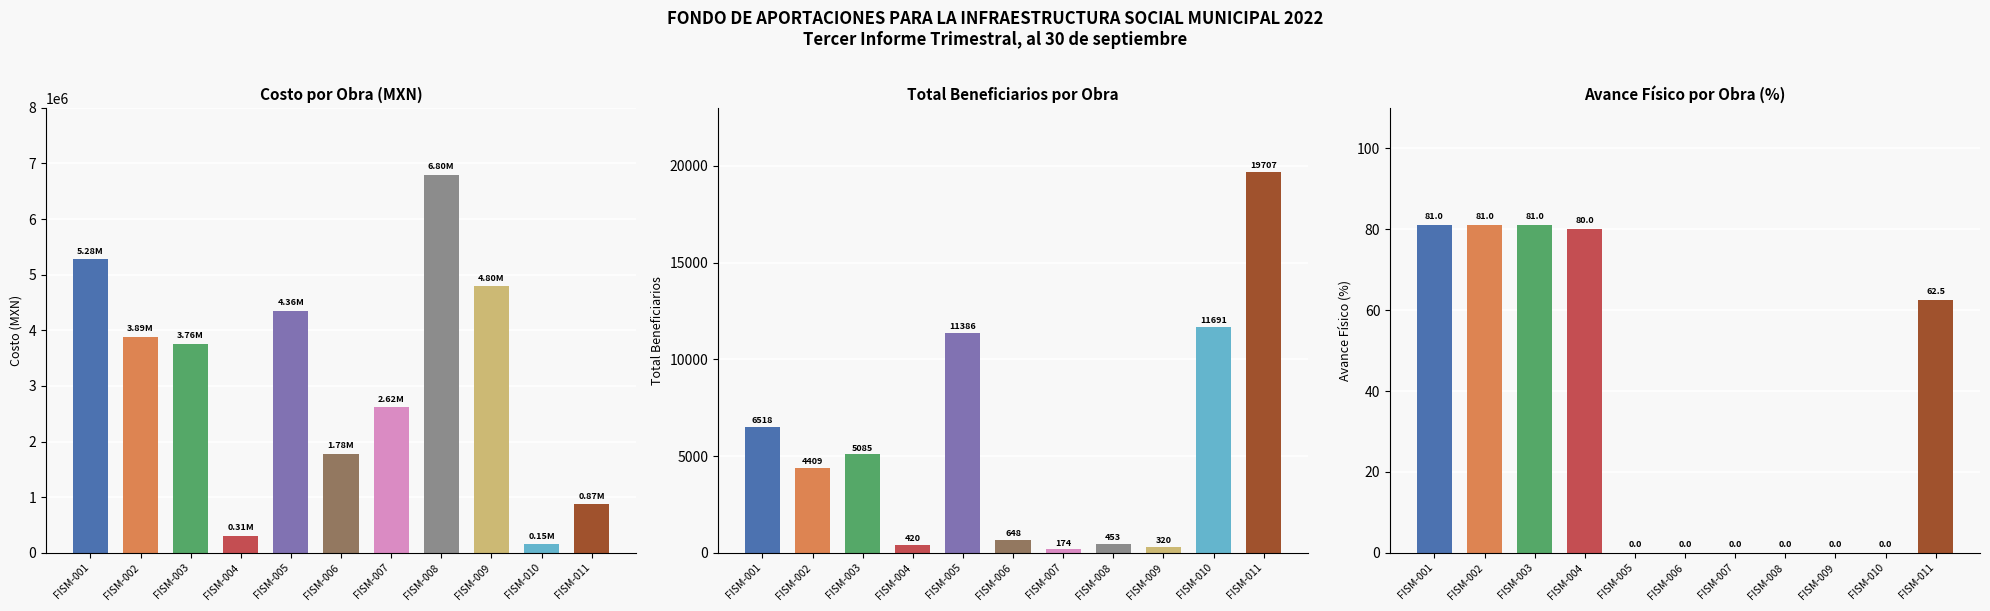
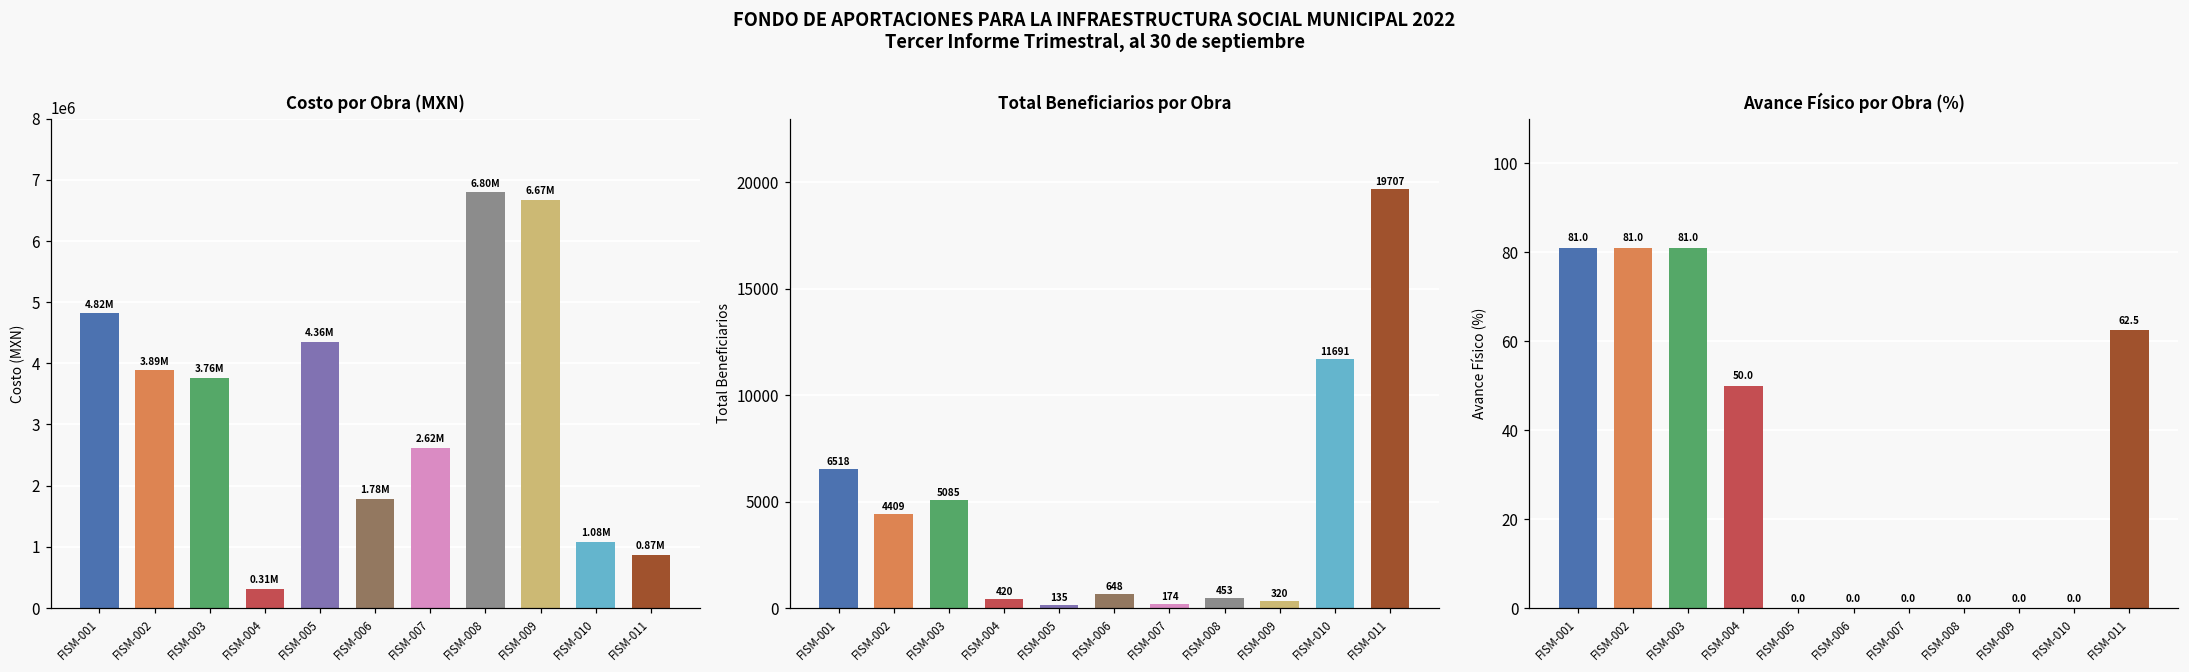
Costo por Obra (MXN), FISM-001: 5.28M -> 4.82M
Costo por Obra (MXN), FISM-009: 4.80M -> 6.67M
Costo por Obra (MXN), FISM-010: 0.15M -> 1.08M
Total Beneficiarios por Obra, FISM-005: 11386 -> 135
Avance Físico por Obra (%), FISM-004: 80.0 -> 50.0
